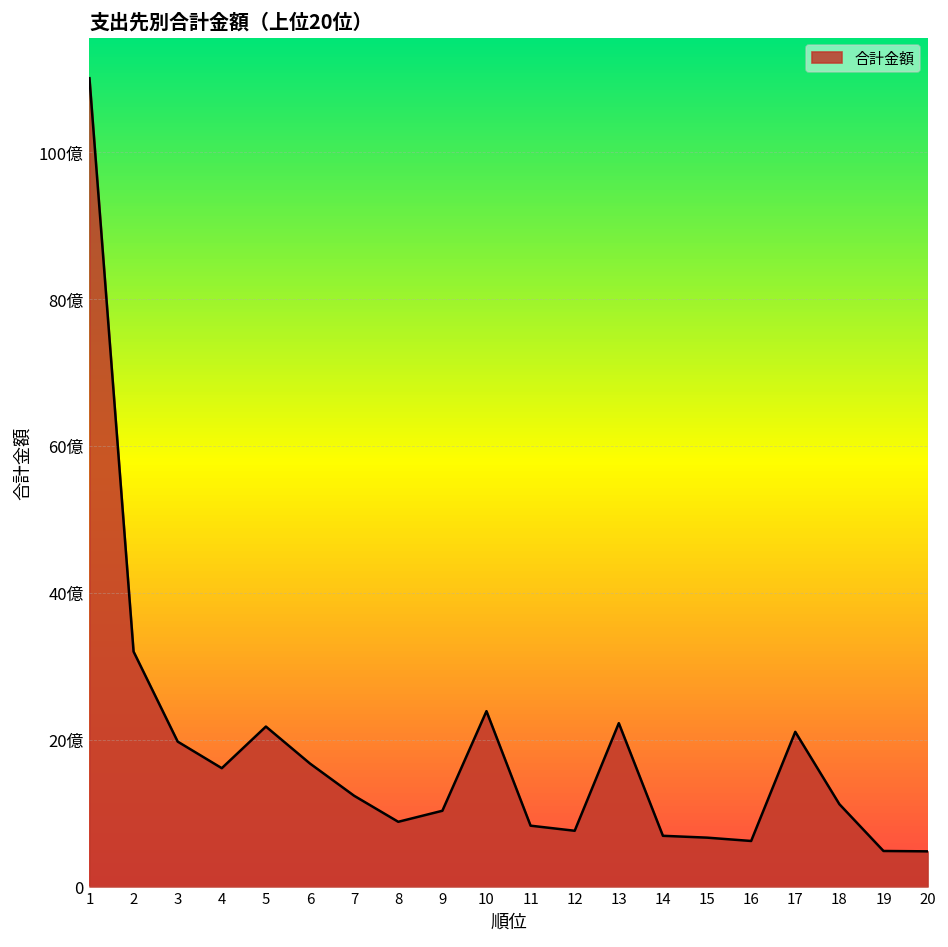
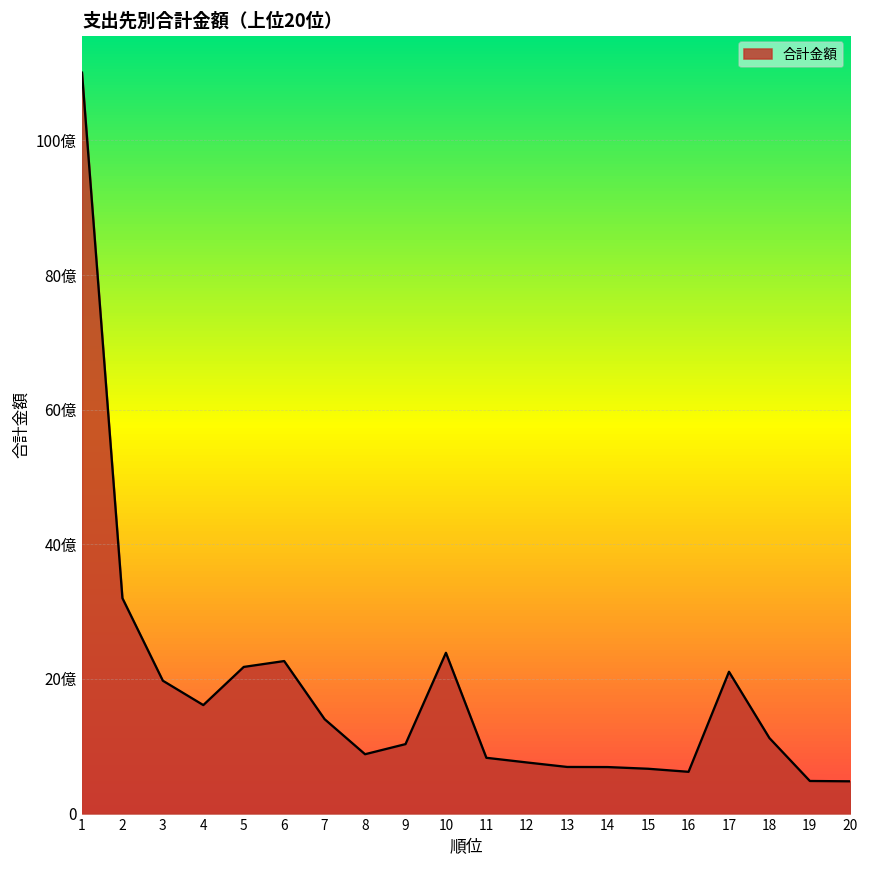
6: 17億 -> 23億
7: 12億 -> 14億
13: 22億 -> 7億
